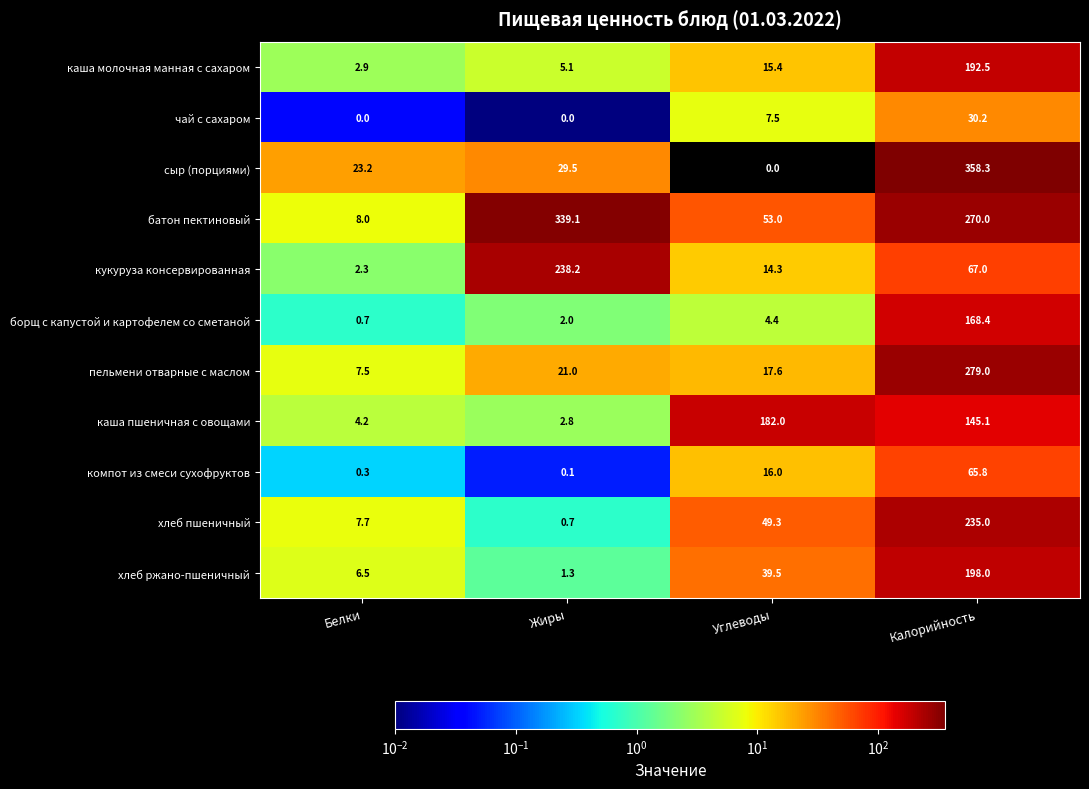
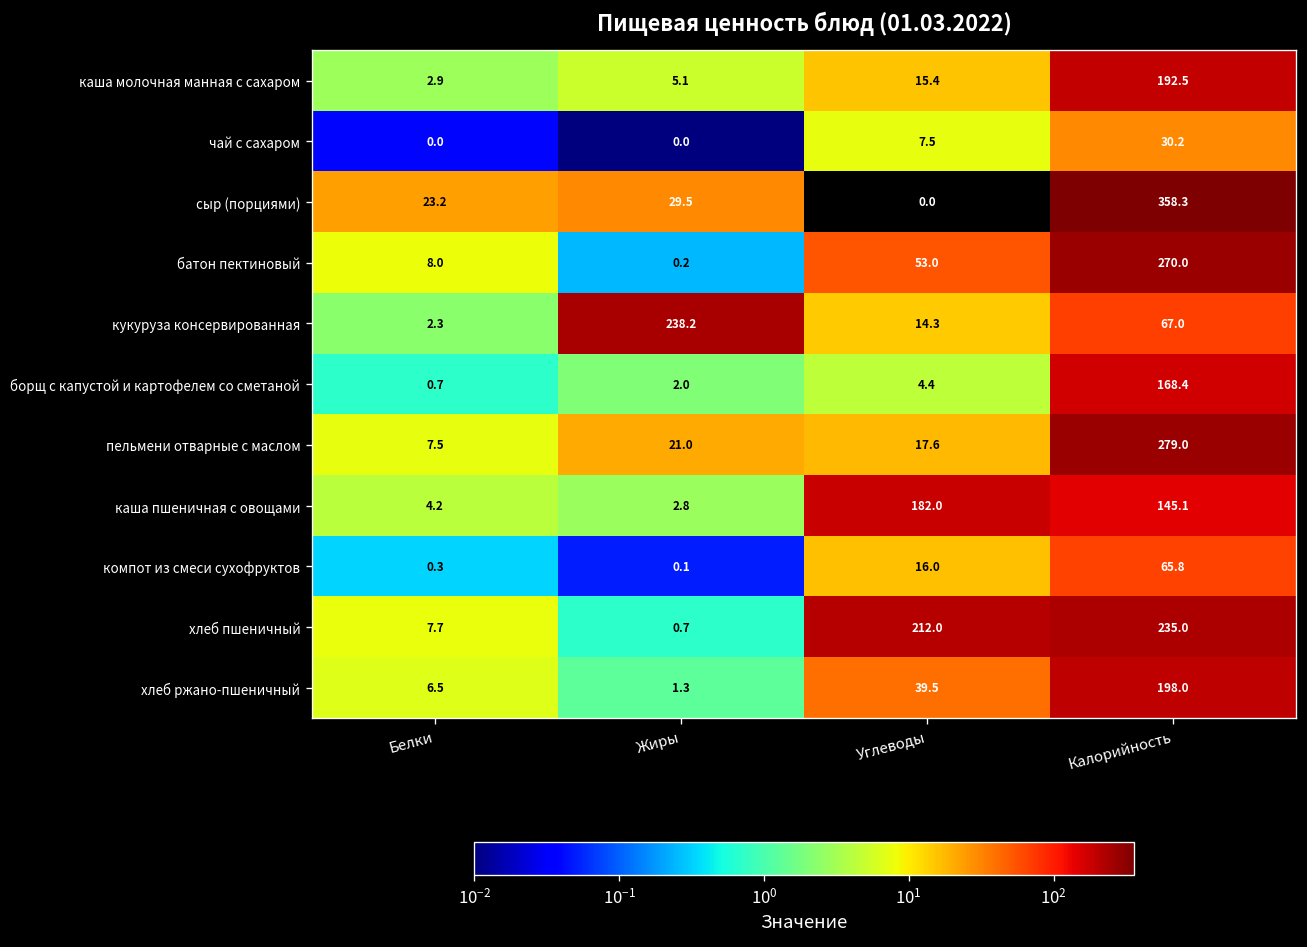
батон пектиновый, Жиры: 339.1 -> 0.2
хлеб пшеничный, Углеводы: 49.3 -> 212.0
